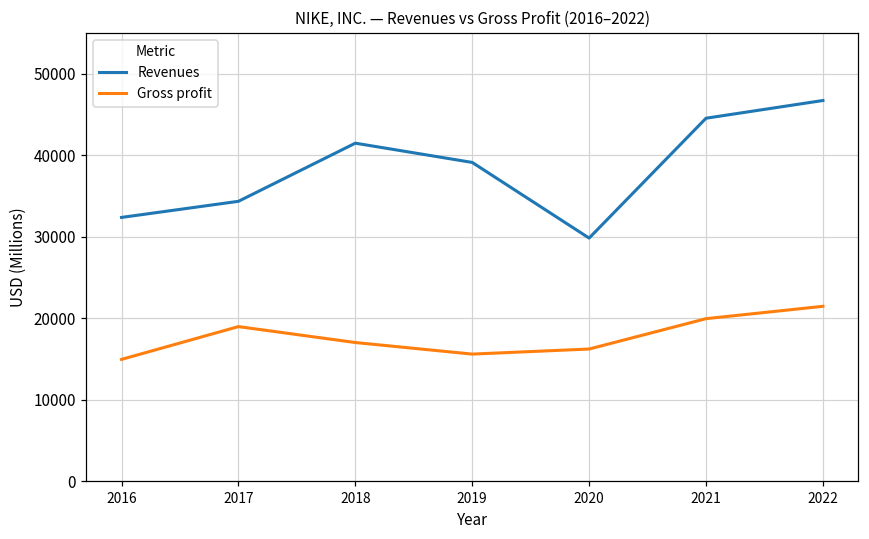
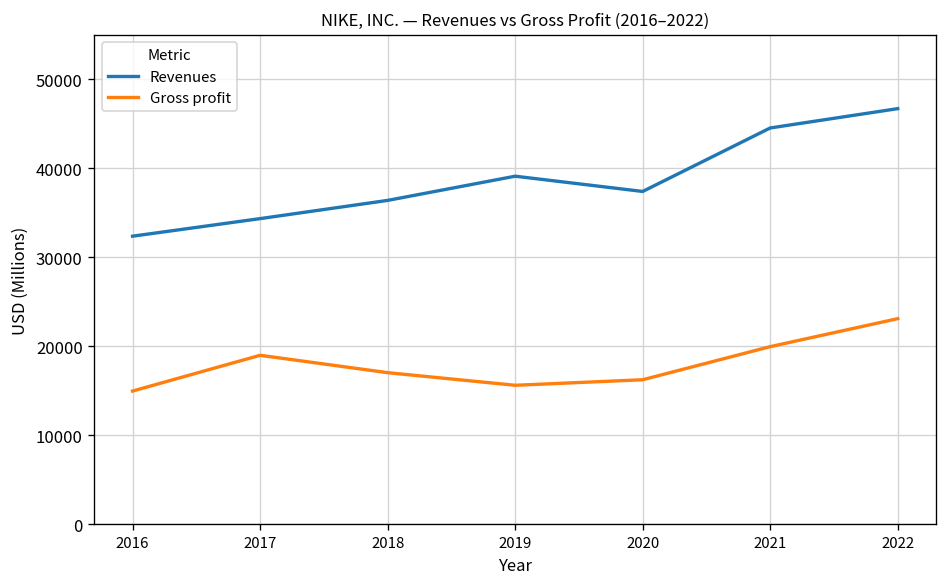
Revenues, 2018: 41000 -> 36000
Revenues, 2020: 30000 -> 37000
Gross profit, 2022: 21000 -> 23000
